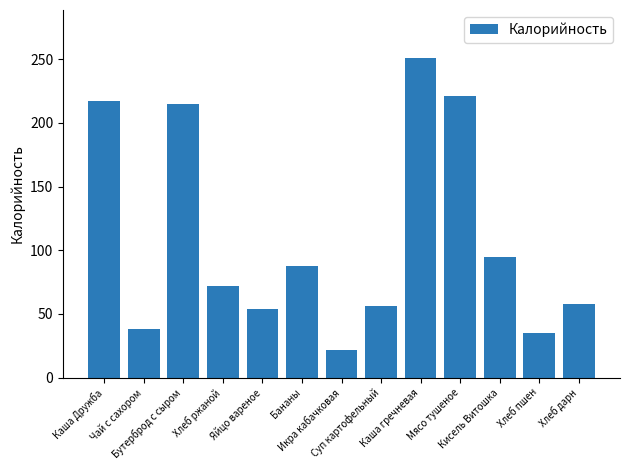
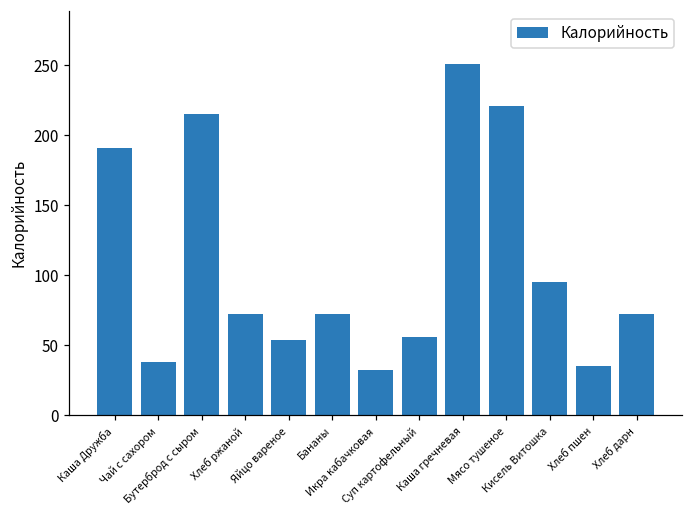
Каша Дружба: 217 -> 191
Бананы: 88 -> 72
Икра кабачковая: 22 -> 32
Хлеб дарн: 58 -> 72
